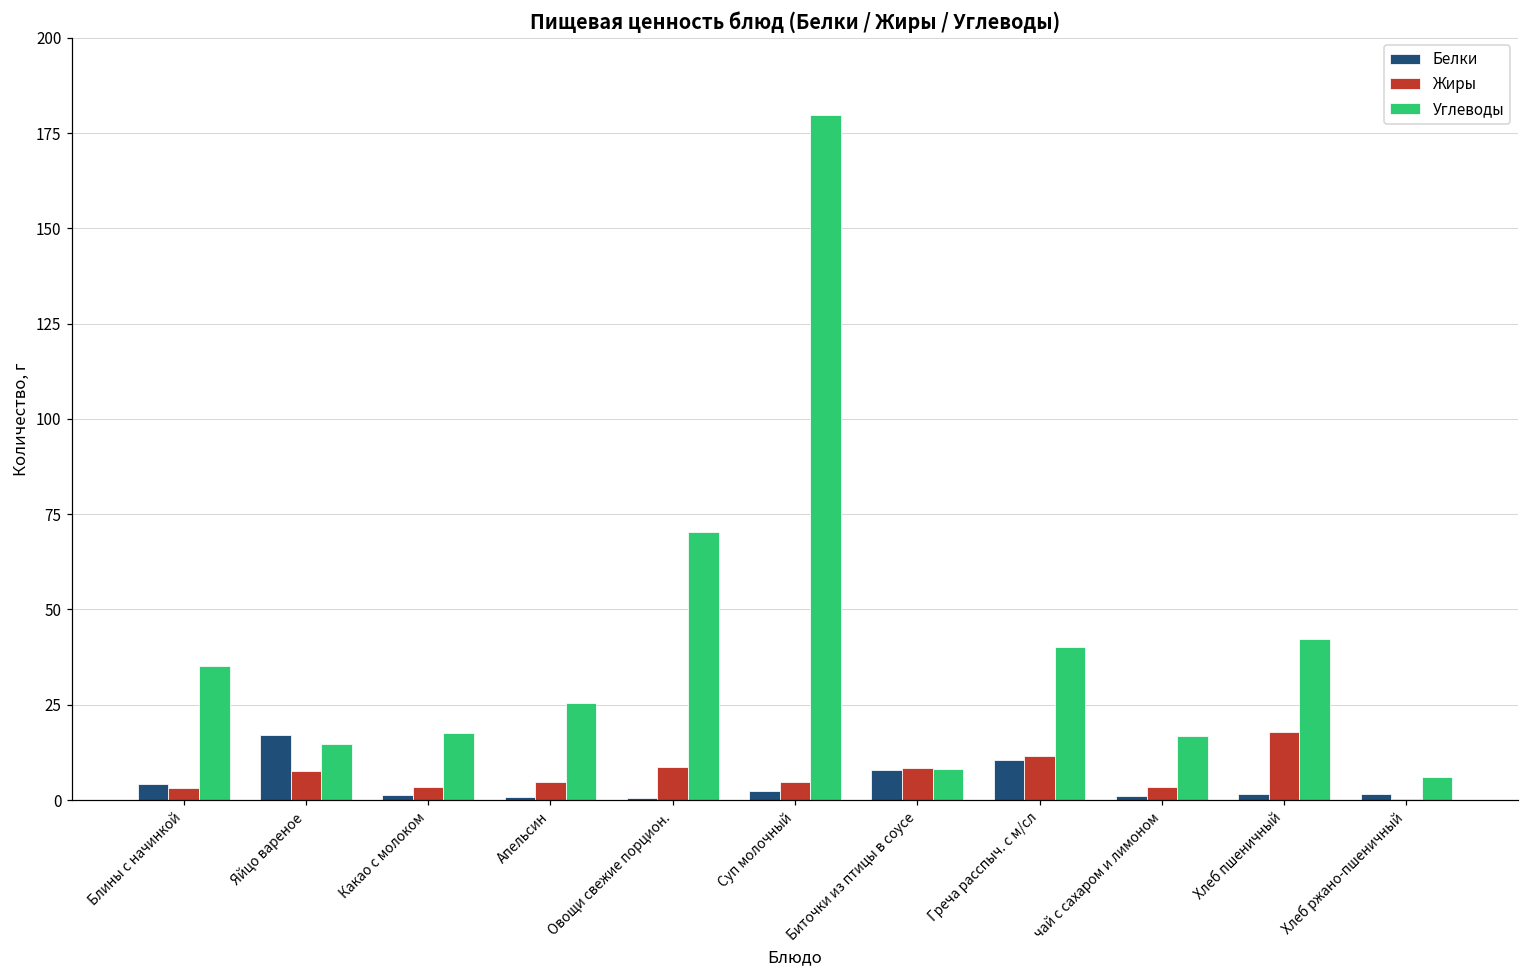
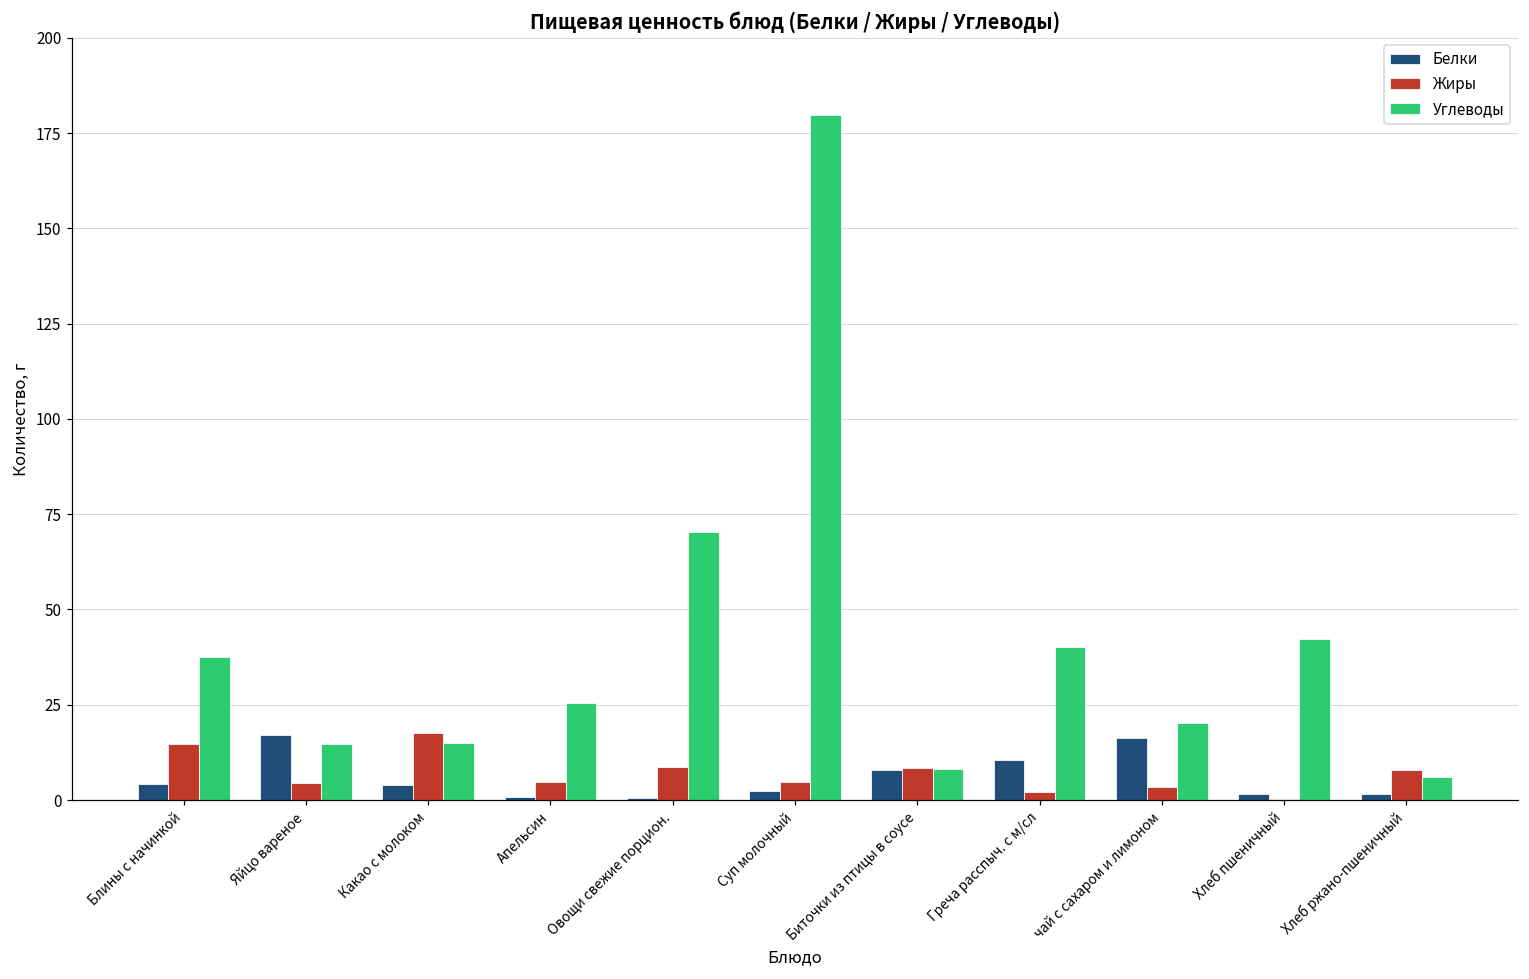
Жиры, Блины с начинкой: 3 -> 15
Углеводы, Блины с начинкой: 35 -> 38
Жиры, Яйцо вареное: 8 -> 5
Белки, Какао с молоком: 1 -> 4
Жиры, Какао с молоком: 4 -> 18
Углеводы, Какао с молоком: 18 -> 15
Жиры, Греча расспыч. с м/сл: 11 -> 2
Белки, чай с сахаром и лимоном: 1 -> 16
Углеводы, чай с сахаром и лимоном: 17 -> 20
Жиры, Хлеб пшеничный: 18 -> 0
Жиры, Хлеб ржано-пшеничный: 0 -> 8
